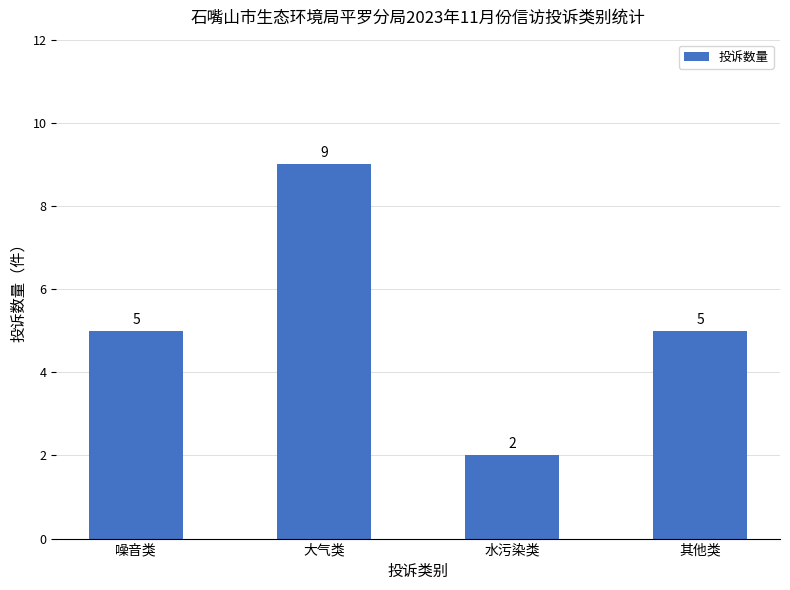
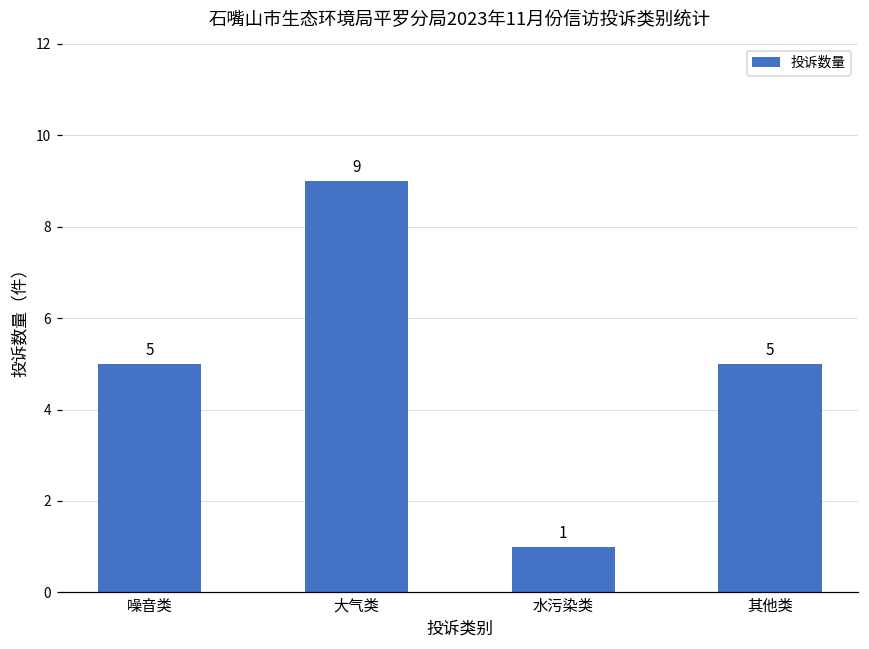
水污染类: 2 -> 1
